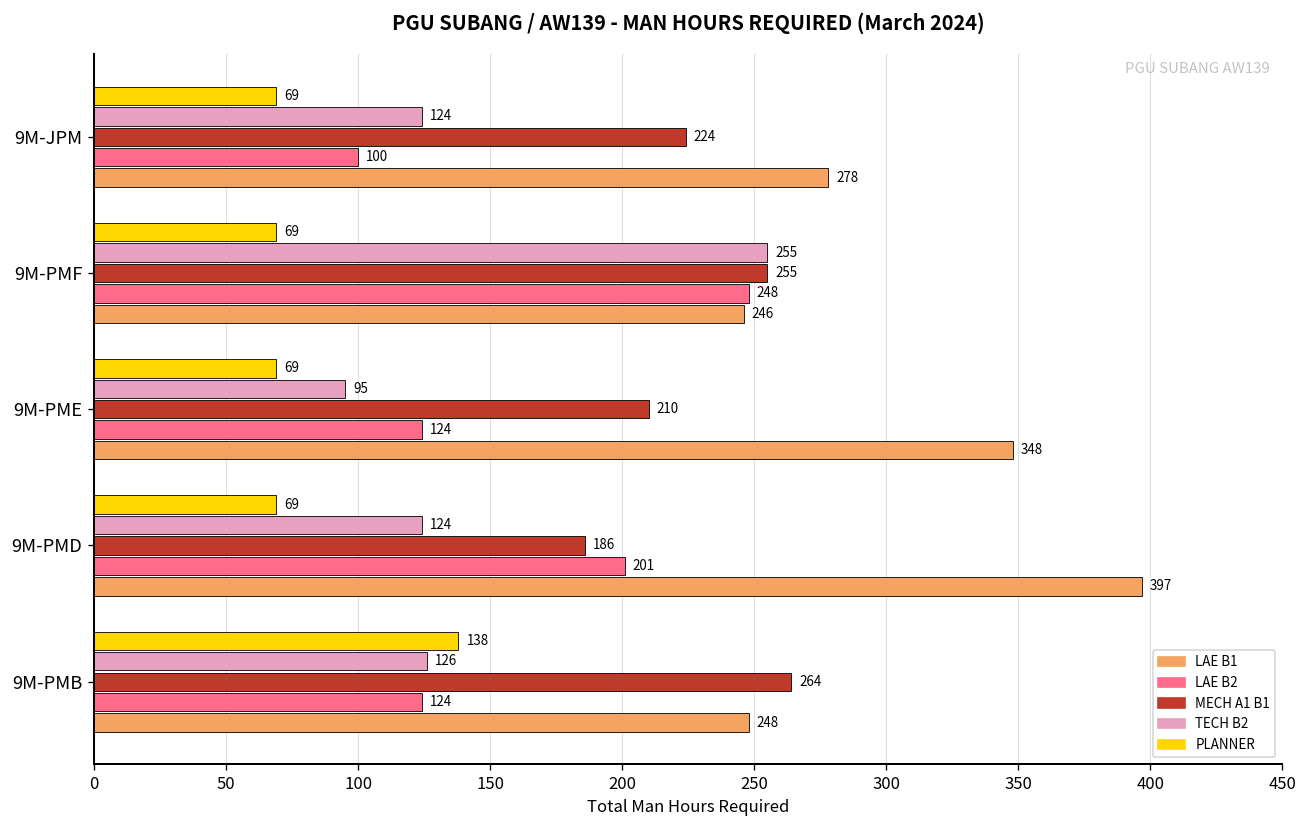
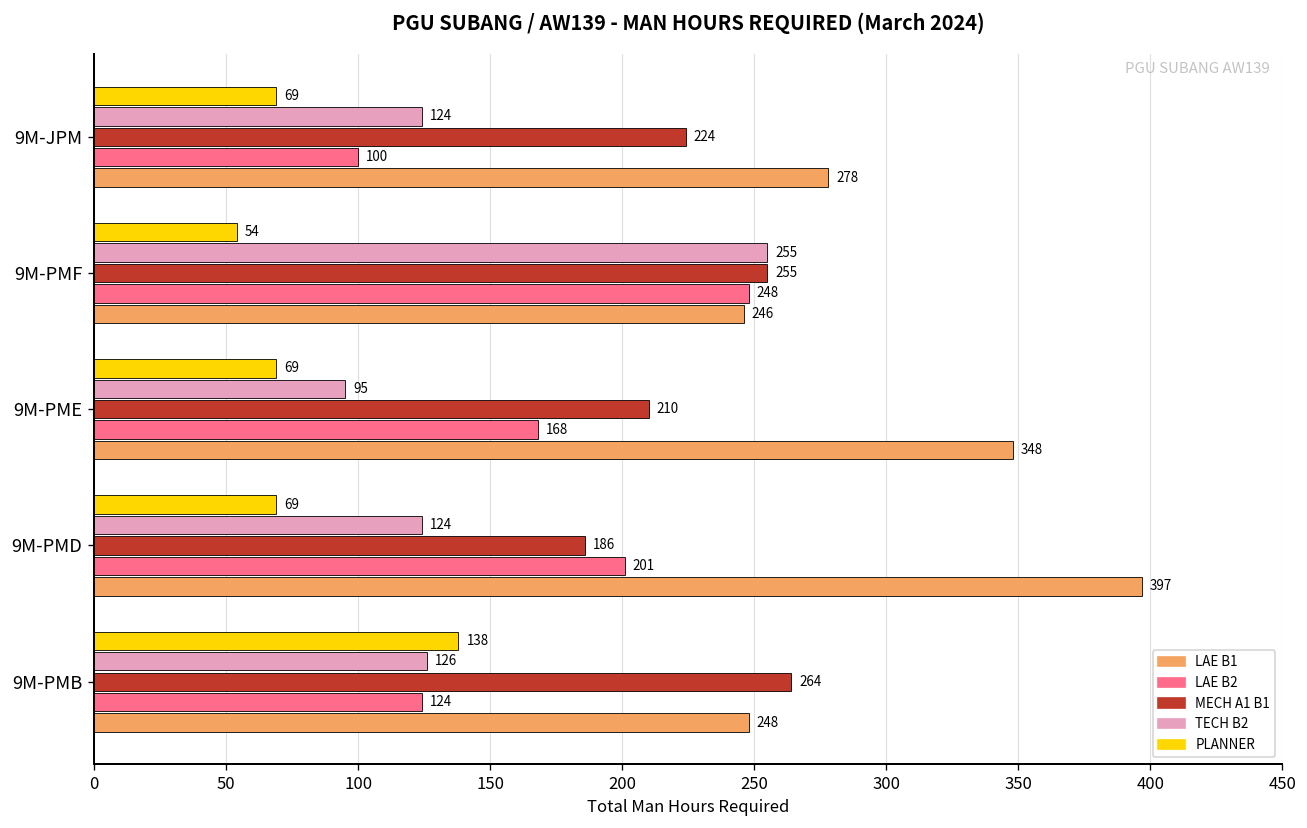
PLANNER, 9M-PMF: 69 -> 54
LAE B2, 9M-PME: 124 -> 168
